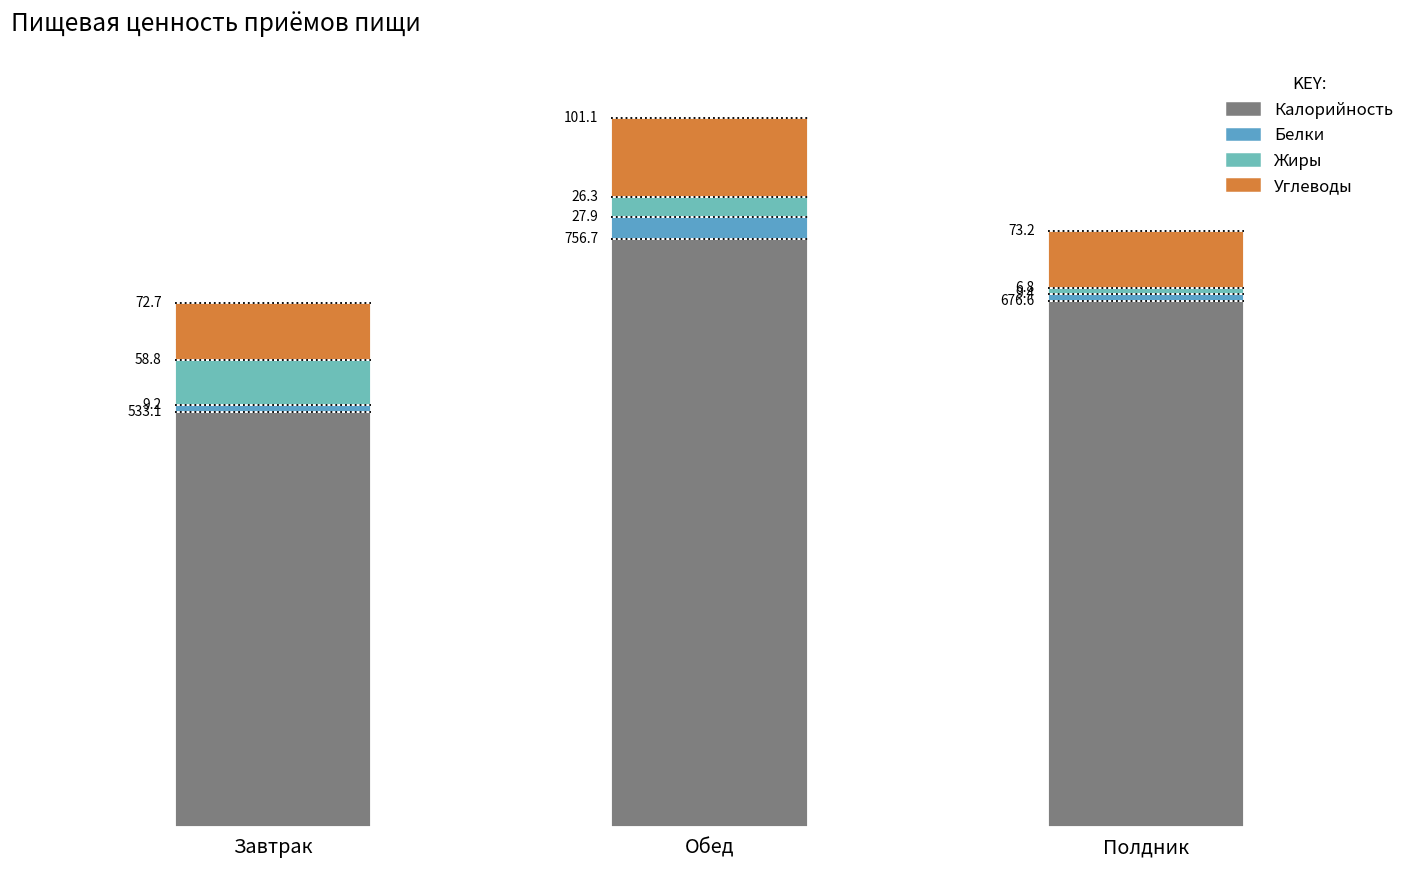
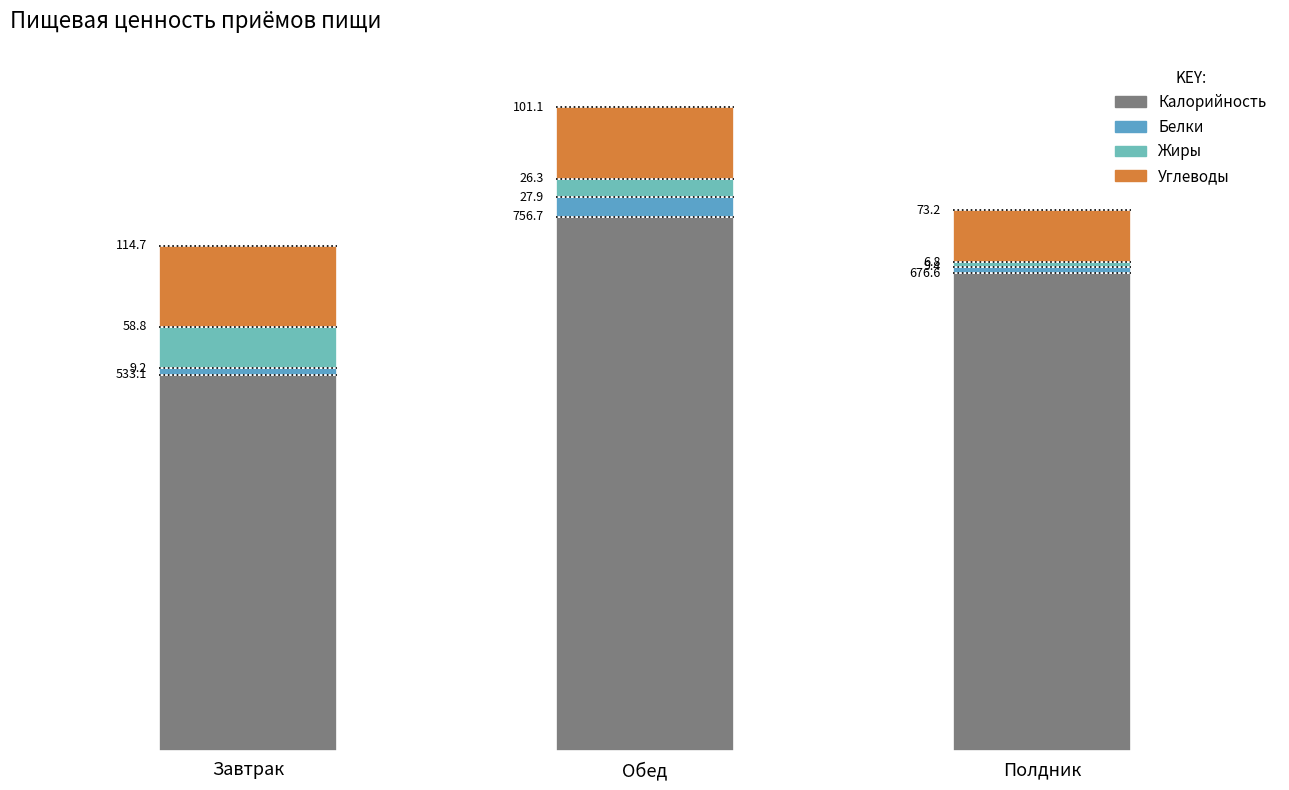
Углеводы, Завтрак: 72.7 -> 114.7
